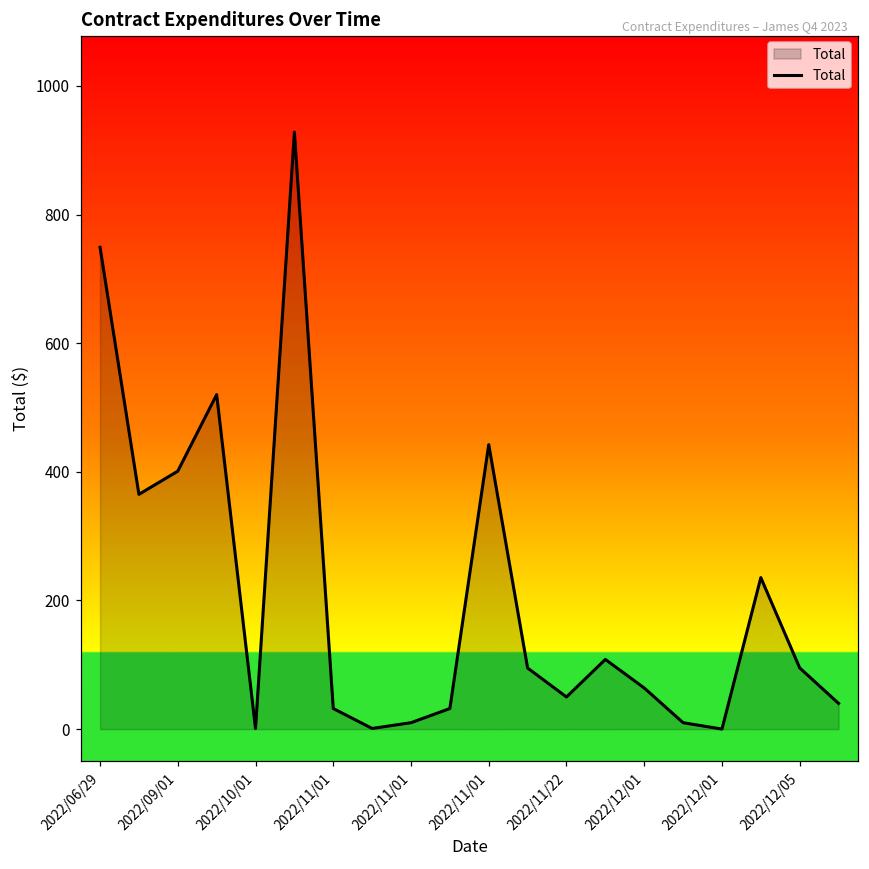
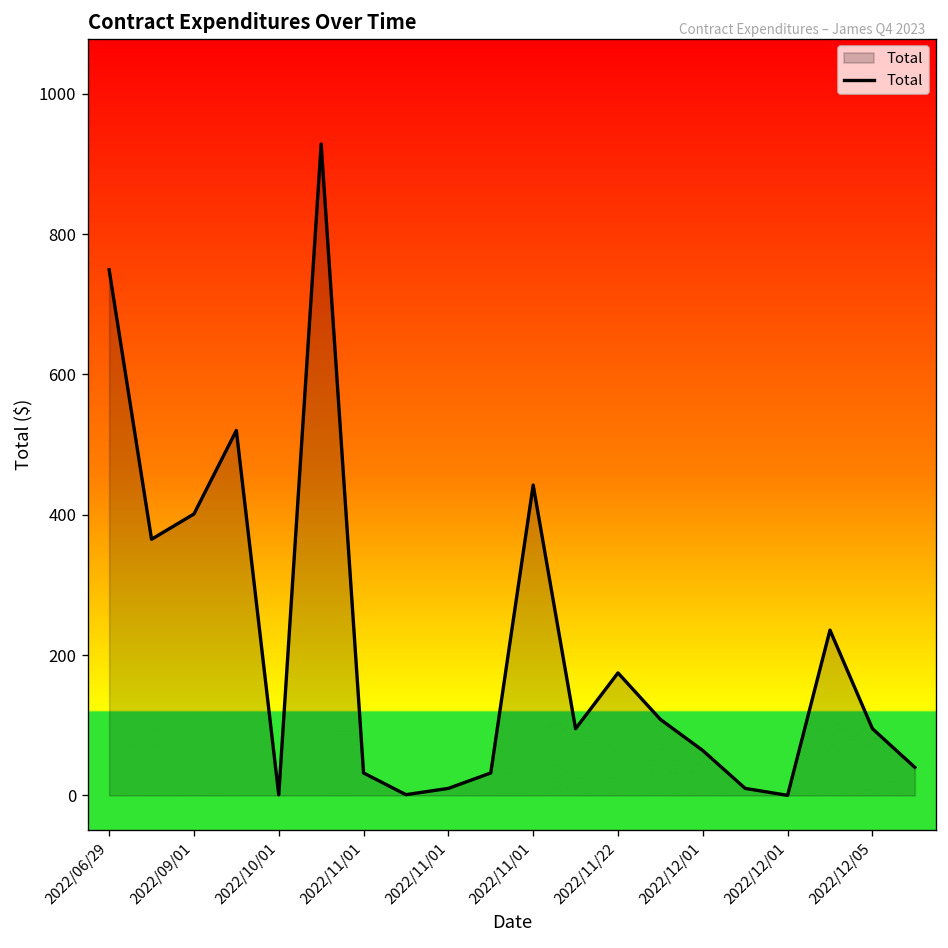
2022/11/22: 50 -> 170
